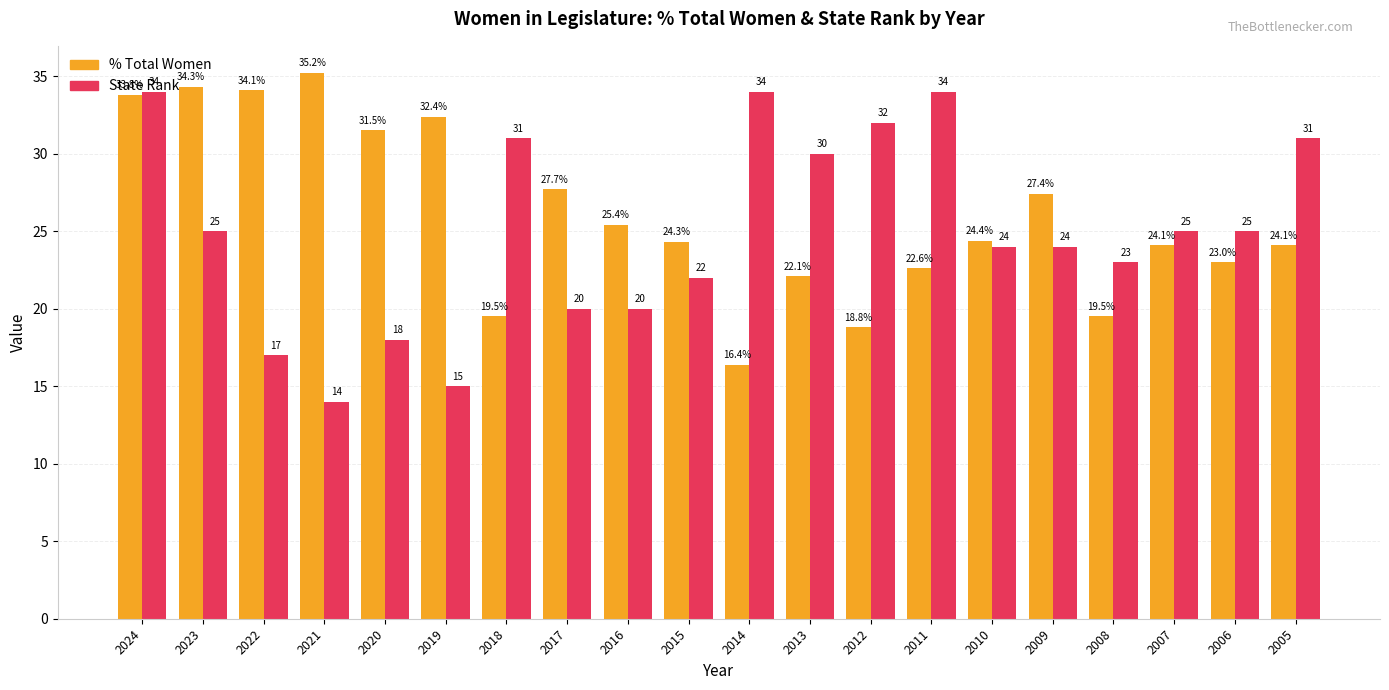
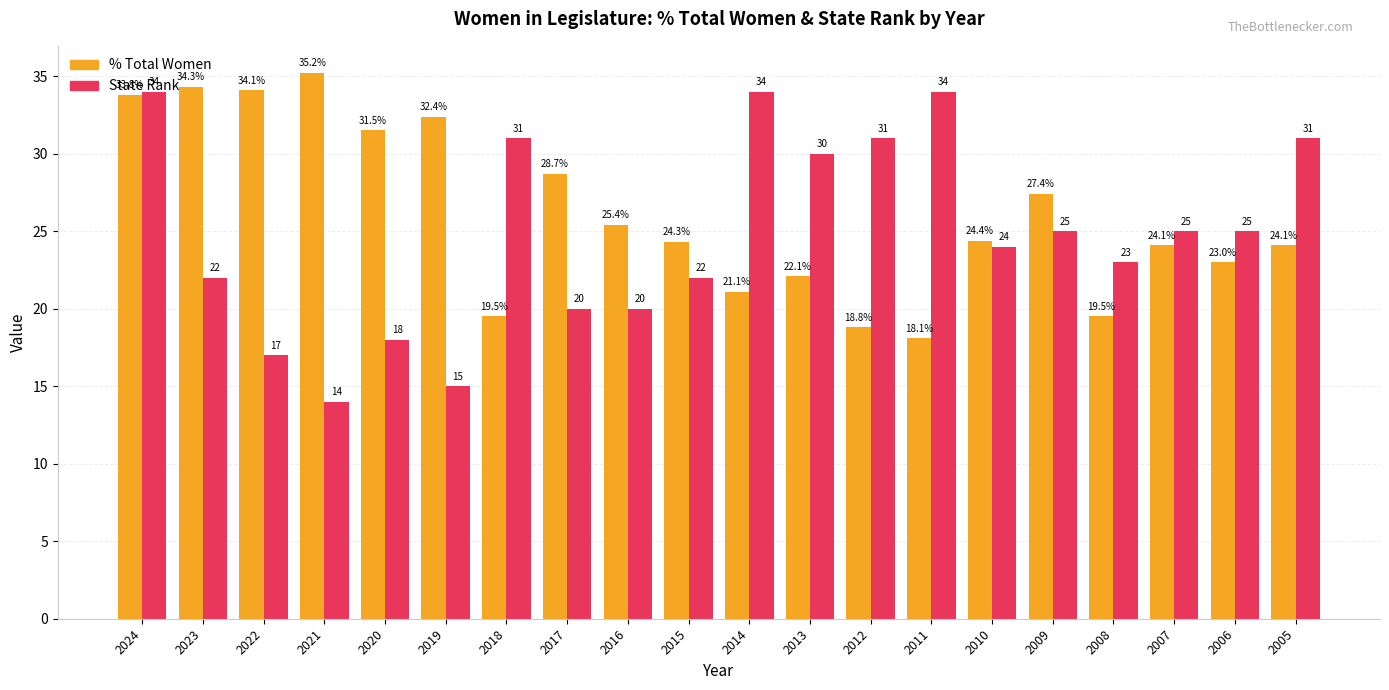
State Rank, 2023: 25 -> 22
% Total Women, 2017: 27.7% -> 28.7%
% Total Women, 2014: 16.4% -> 21.1%
State Rank, 2012: 32 -> 31
% Total Women, 2011: 22.6% -> 18.1%
State Rank, 2009: 24 -> 25
